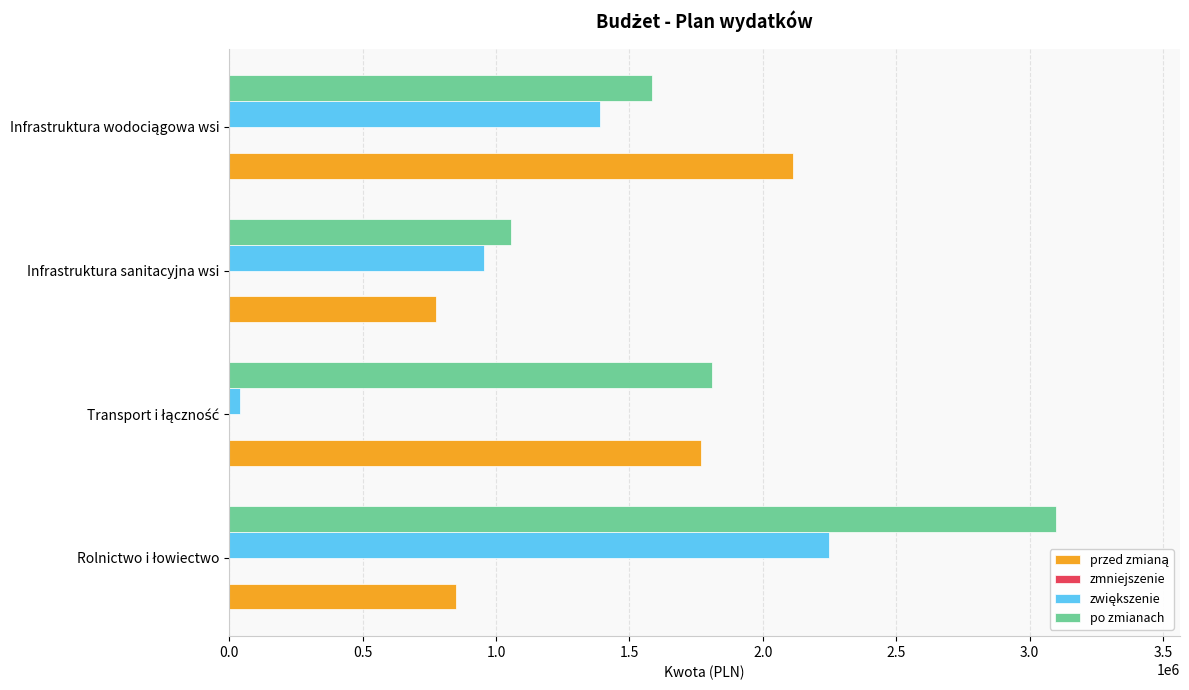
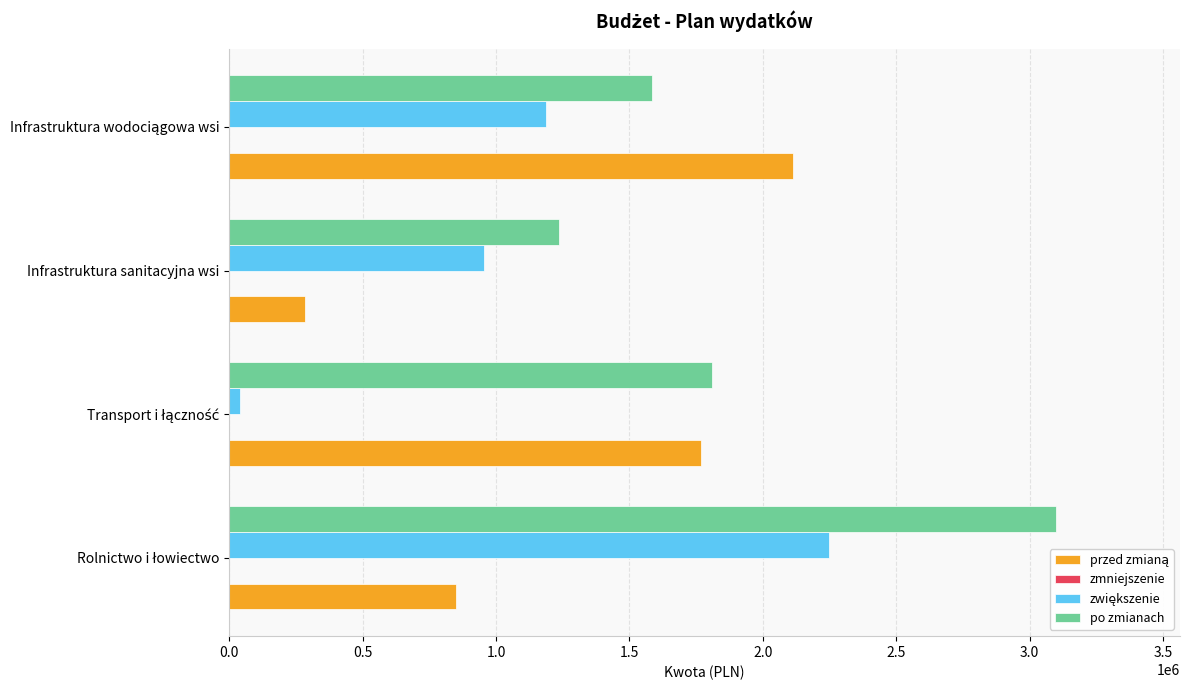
zwiększenie, Infrastruktura wodociągowa wsi: 1390000 -> 1190000
po zmianach, Infrastruktura sanitacyjna wsi: 1050000 -> 1240000
przed zmianą, Infrastruktura sanitacyjna wsi: 780000 -> 280000
